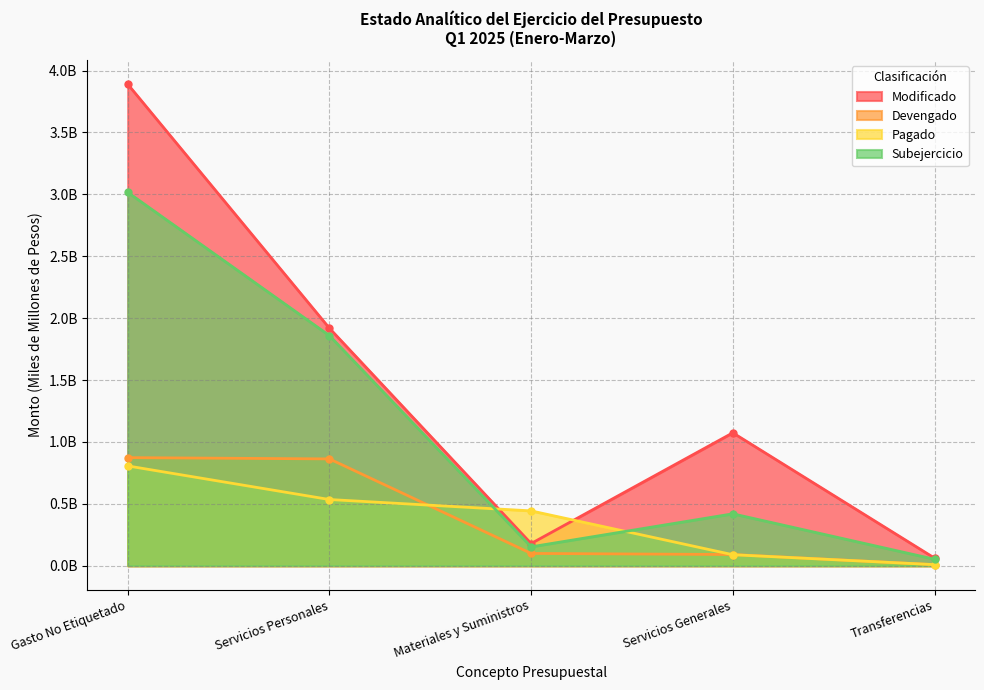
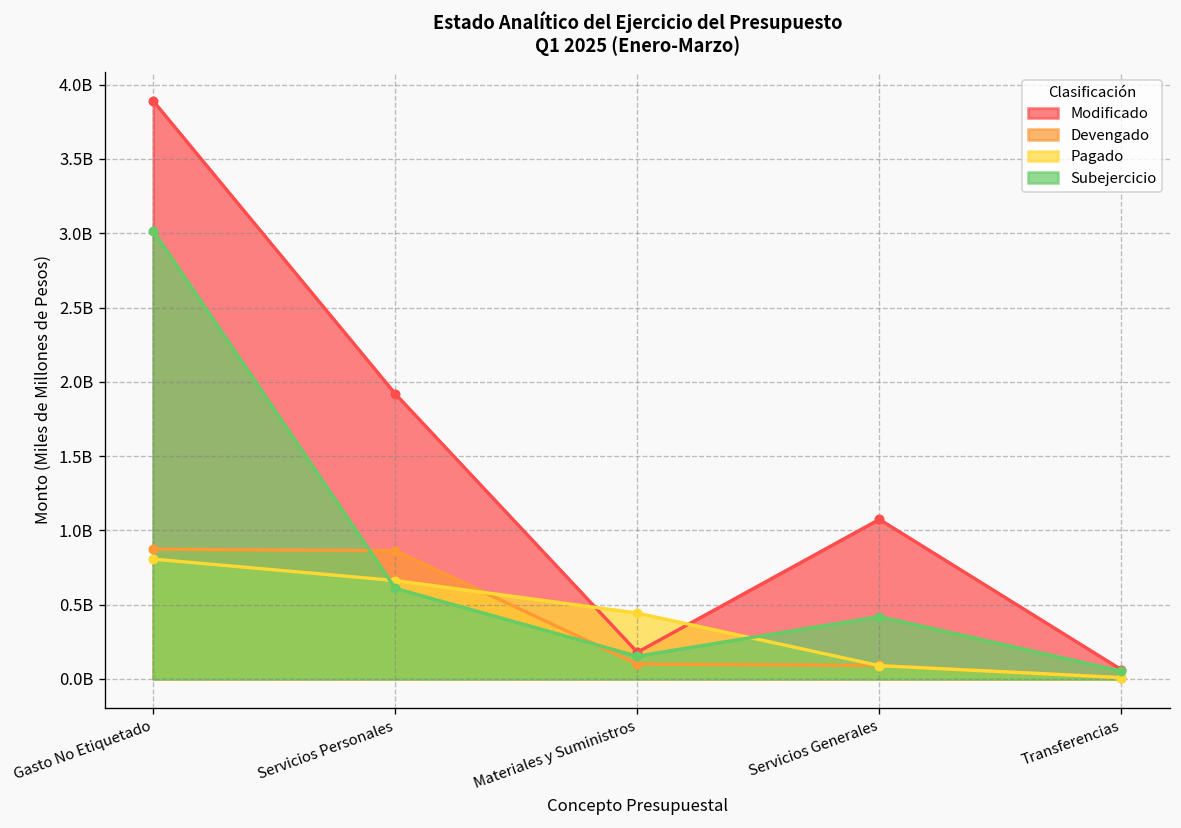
Pagado, Servicios Personales: 540000000 -> 660000000
Subejercicio, Servicios Personales: 1860000000 -> 610000000
